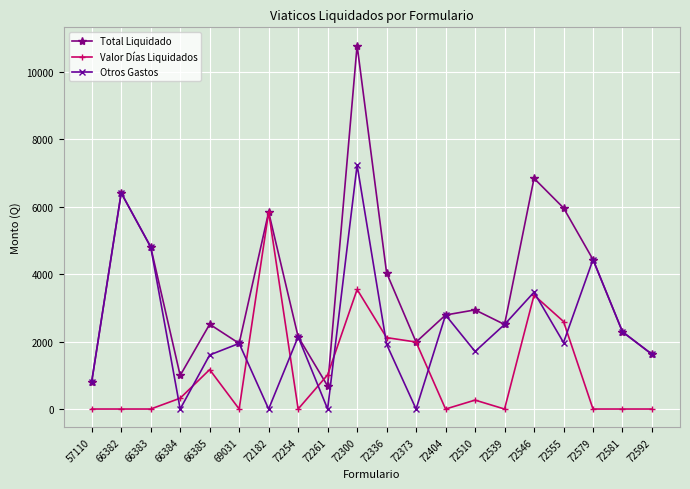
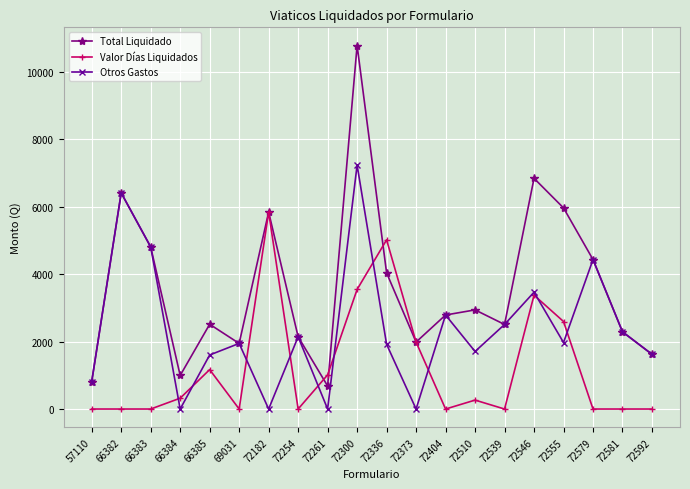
Valor Días Liquidados, 72336: 2100 -> 5000
